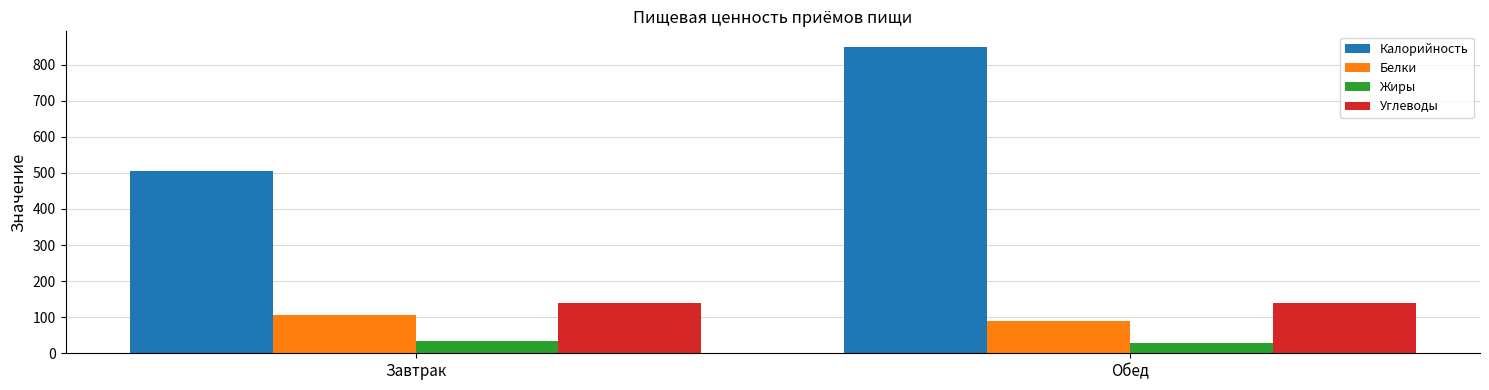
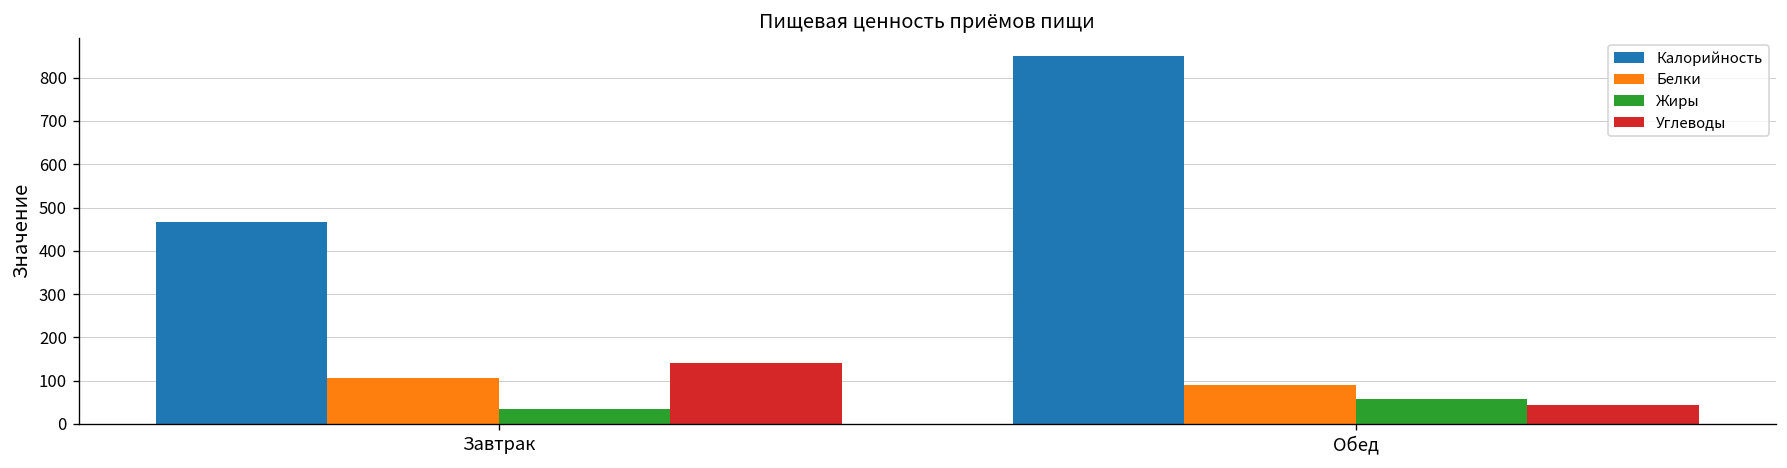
Калорийность, Завтрак: 510 -> 470
Жиры, Обед: 30 -> 60
Углеводы, Обед: 140 -> 40
